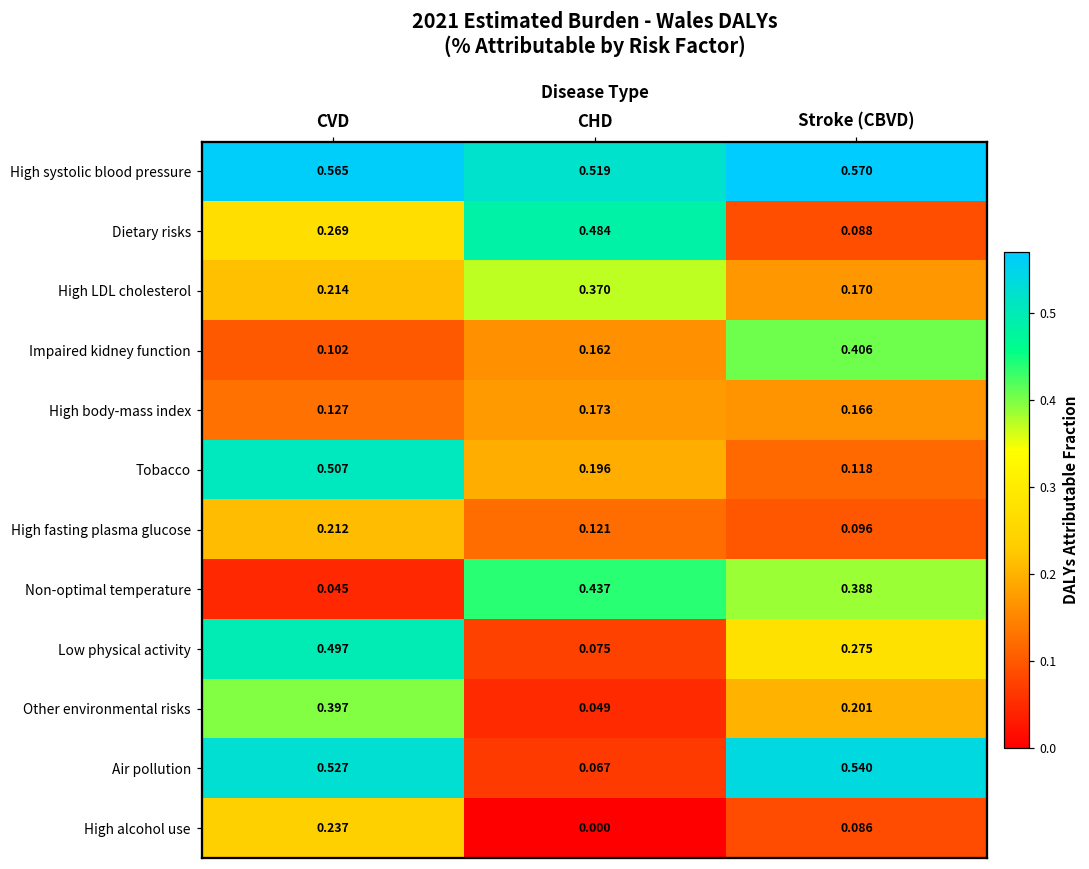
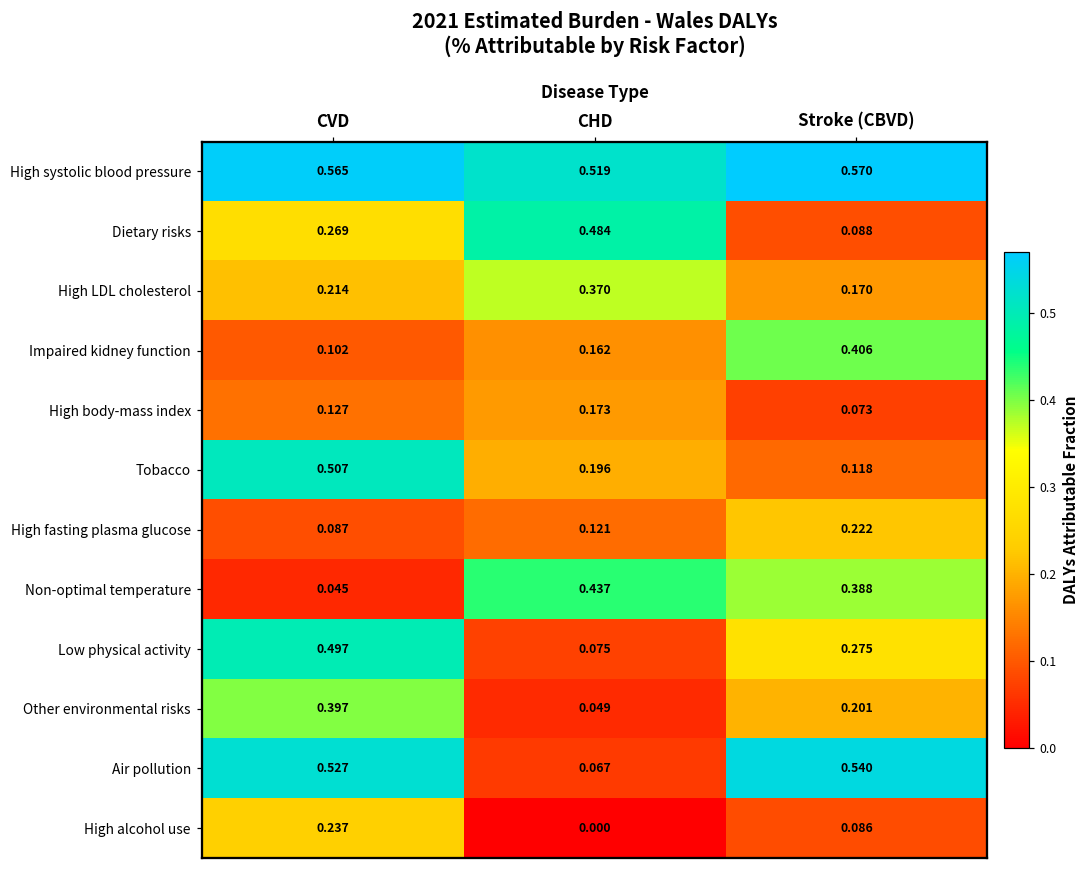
High body-mass index, Stroke (CBVD): 0.166 -> 0.073
High fasting plasma glucose, CVD: 0.212 -> 0.087
High fasting plasma glucose, Stroke (CBVD): 0.096 -> 0.222
